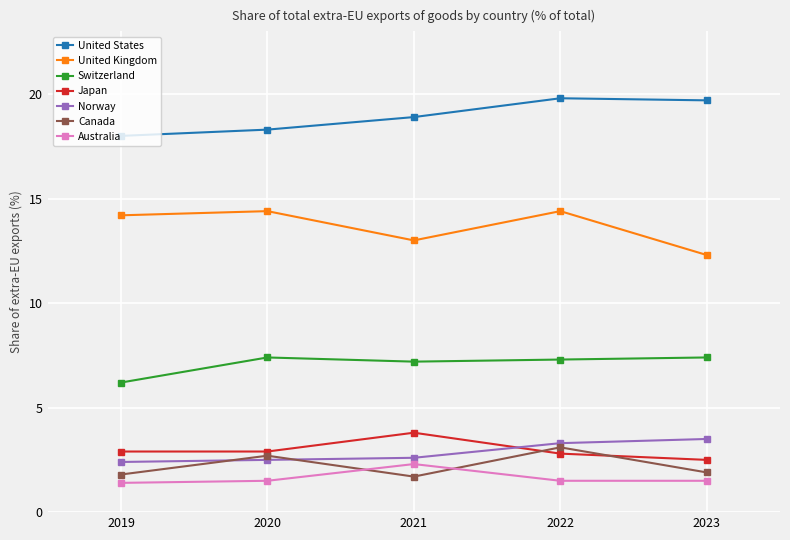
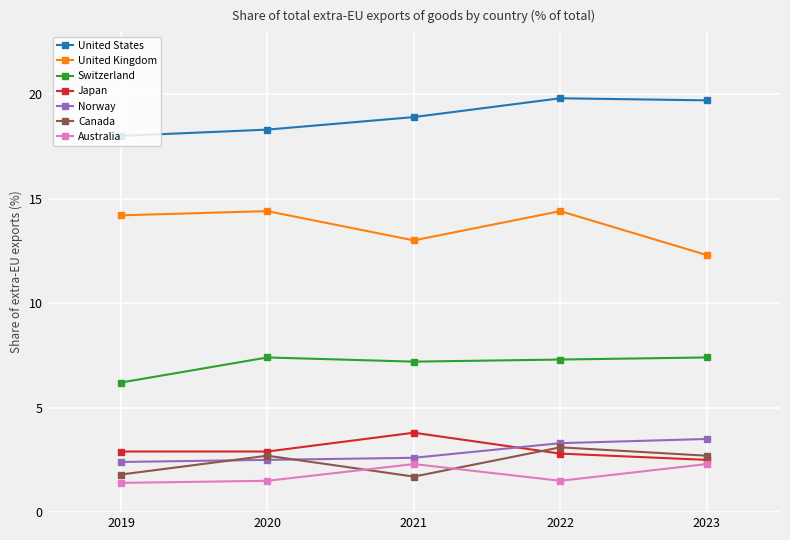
Canada, 2023: 1.9 -> 2.7
Australia, 2023: 1.5 -> 2.3
